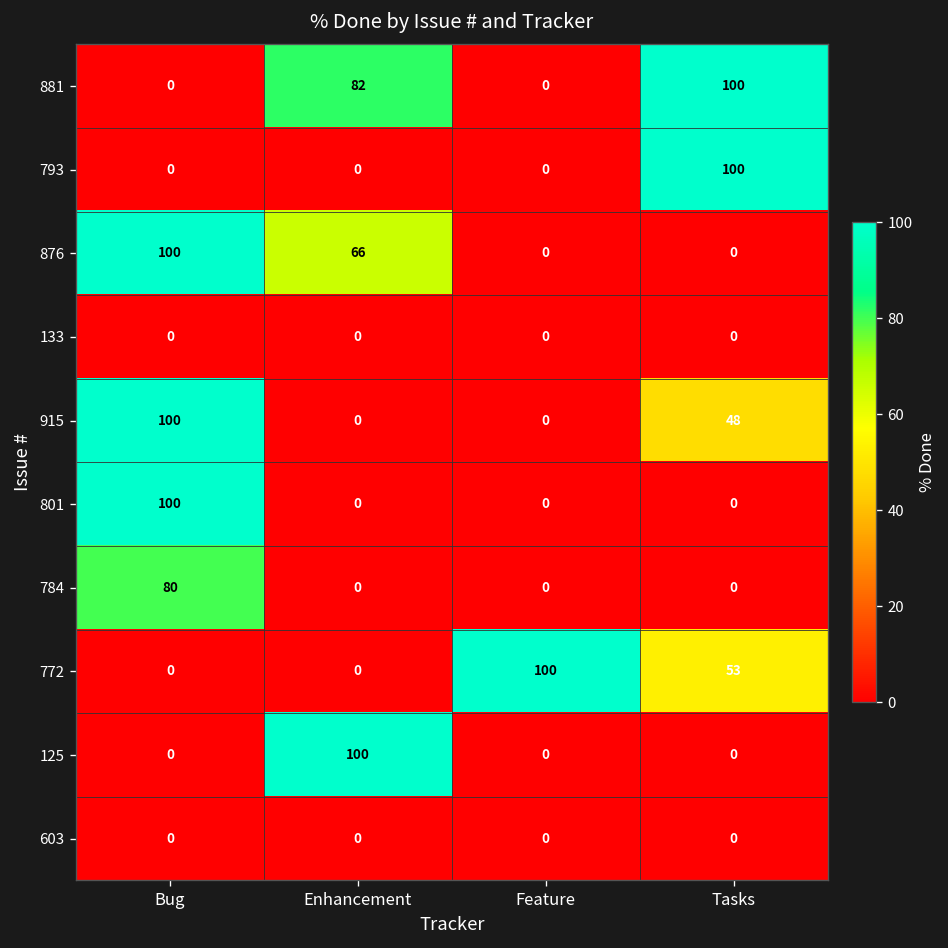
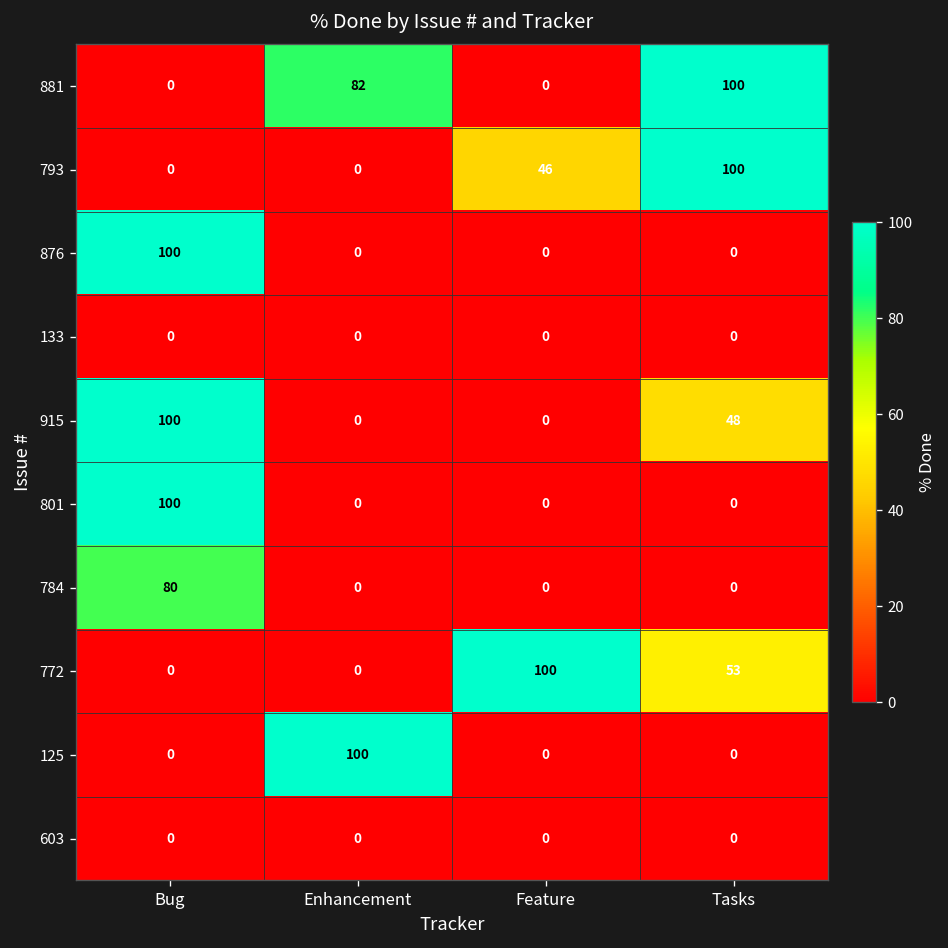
793, Feature: 0 -> 46
876, Enhancement: 66 -> 0
